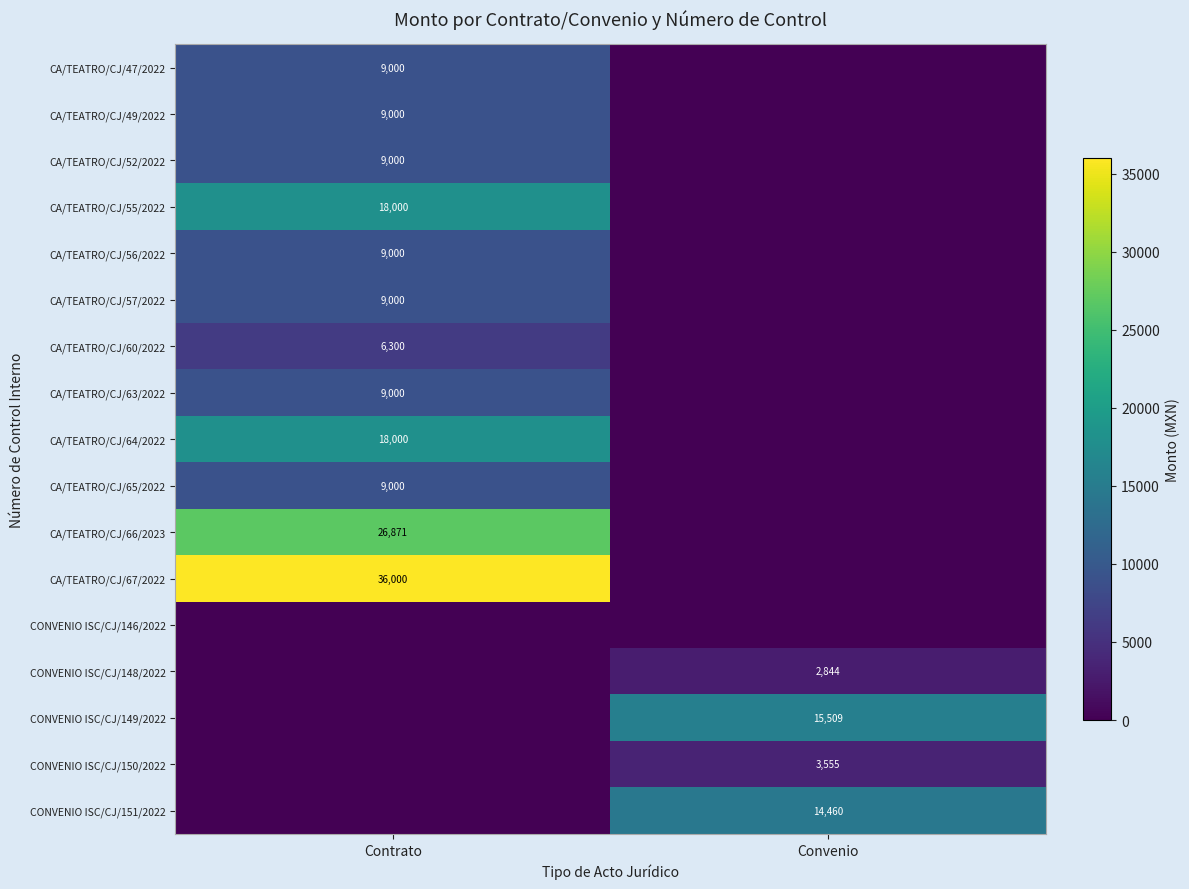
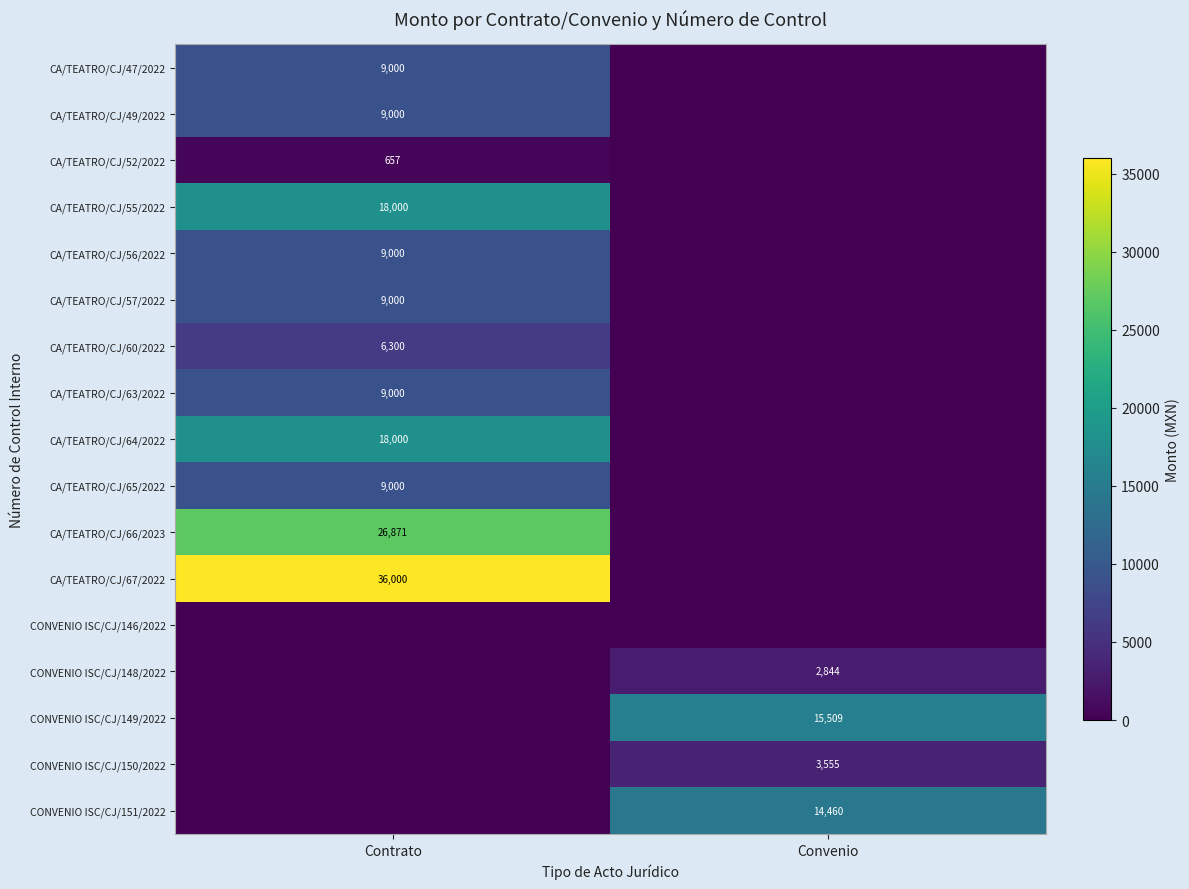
CA/TEATRO/CJ/52/2022, Contrato: 9,000 -> 657
